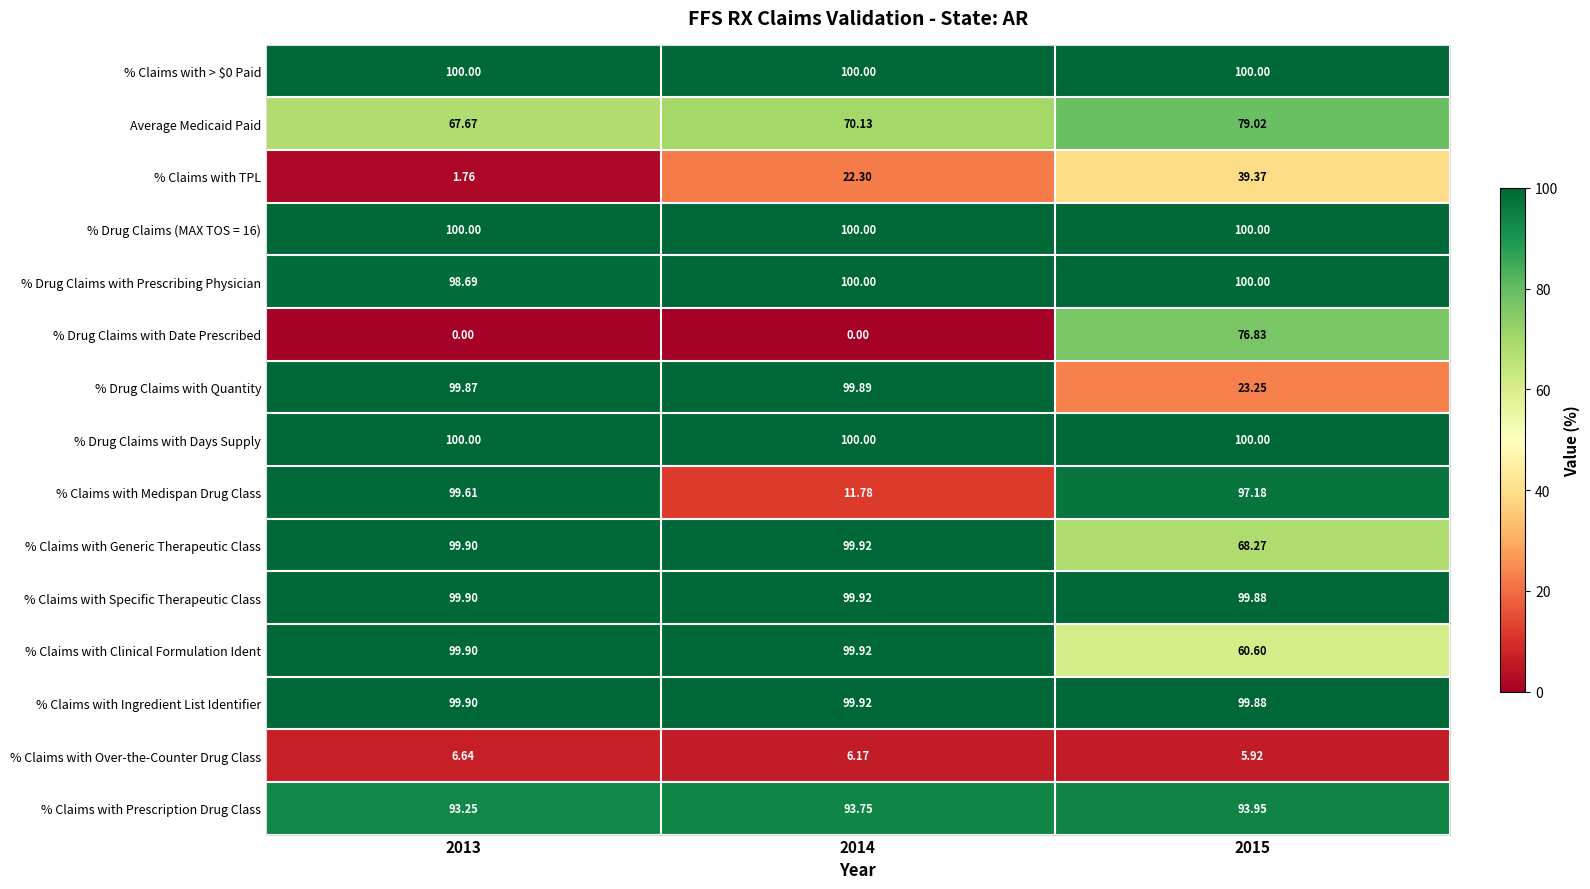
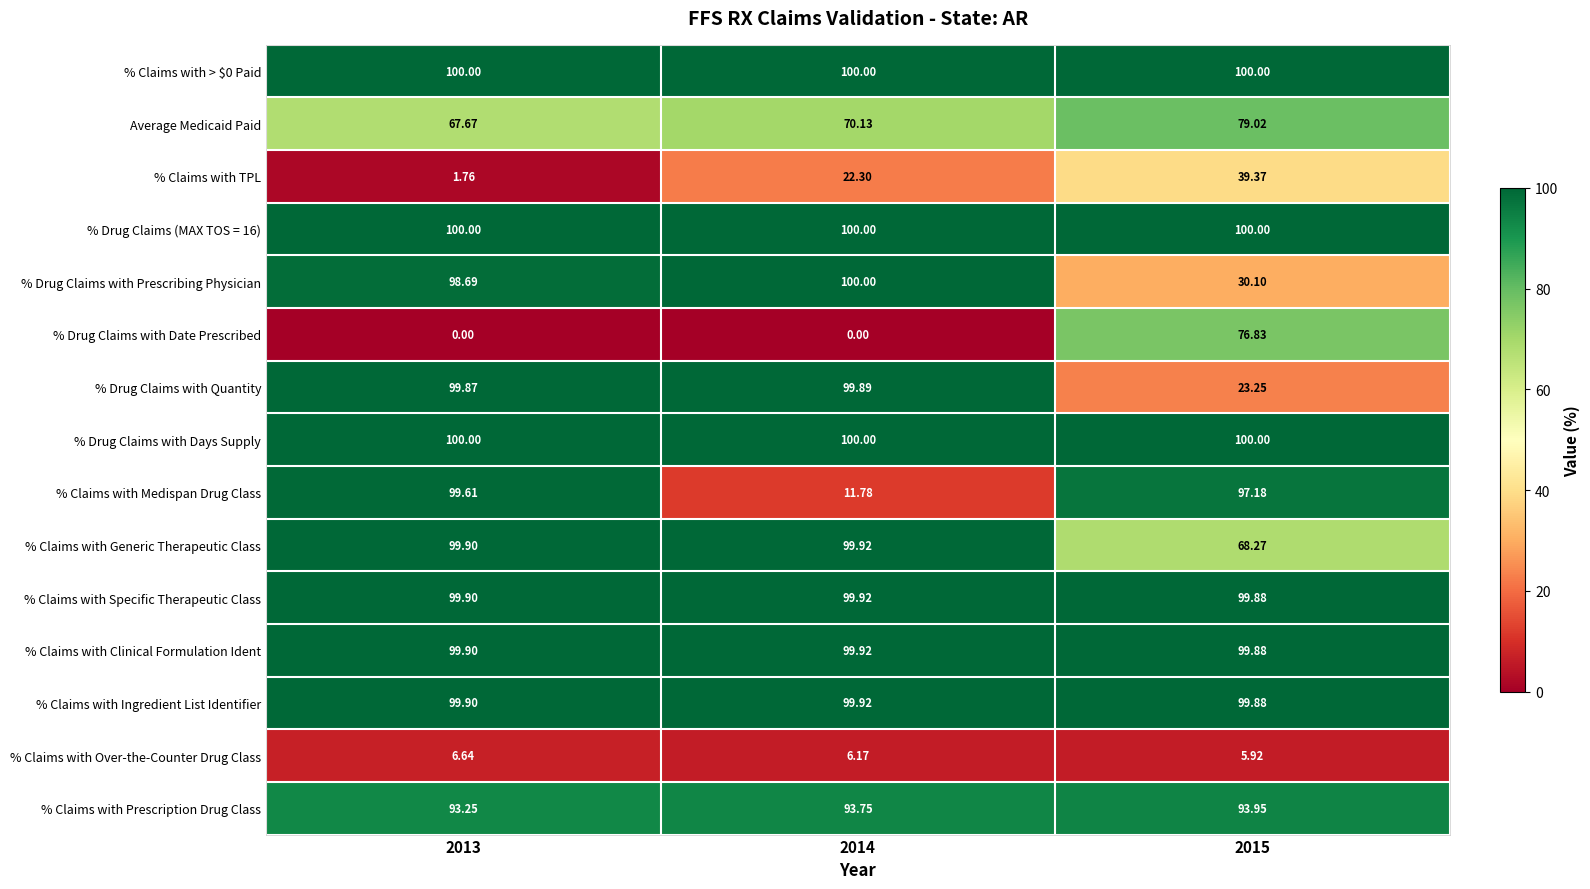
% Drug Claims with Prescribing Physician, 2015: 100.00 -> 30.10
% Claims with Clinical Formulation Ident, 2015: 60.60 -> 99.88
